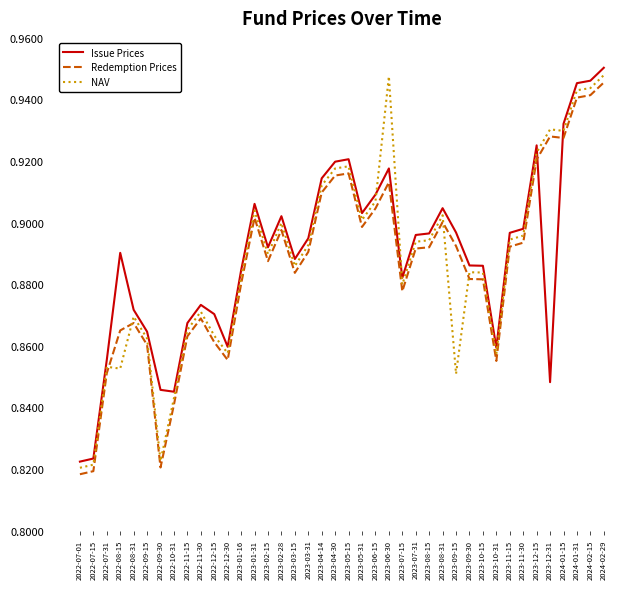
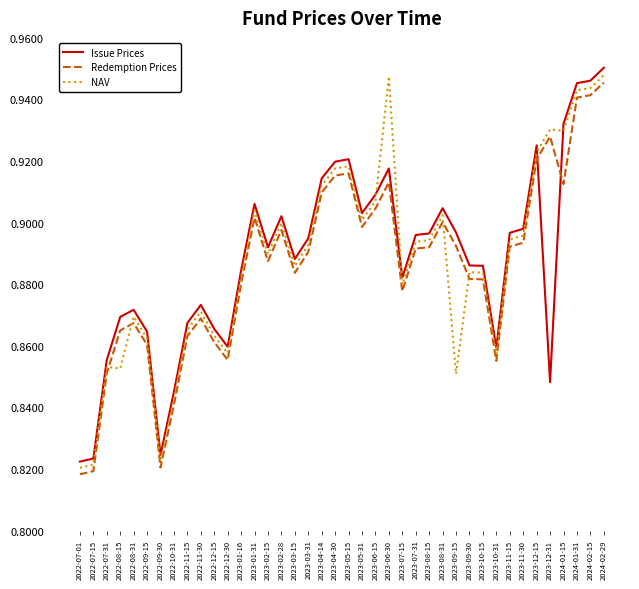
Issue Prices, 2022-08-15: 0.890 -> 0.869
Issue Prices, 2022-09-30: 0.846 -> 0.825
Issue Prices, 2022-12-15: 0.870 -> 0.866
Redemption Prices, 2024-01-15: 0.928 -> 0.913
